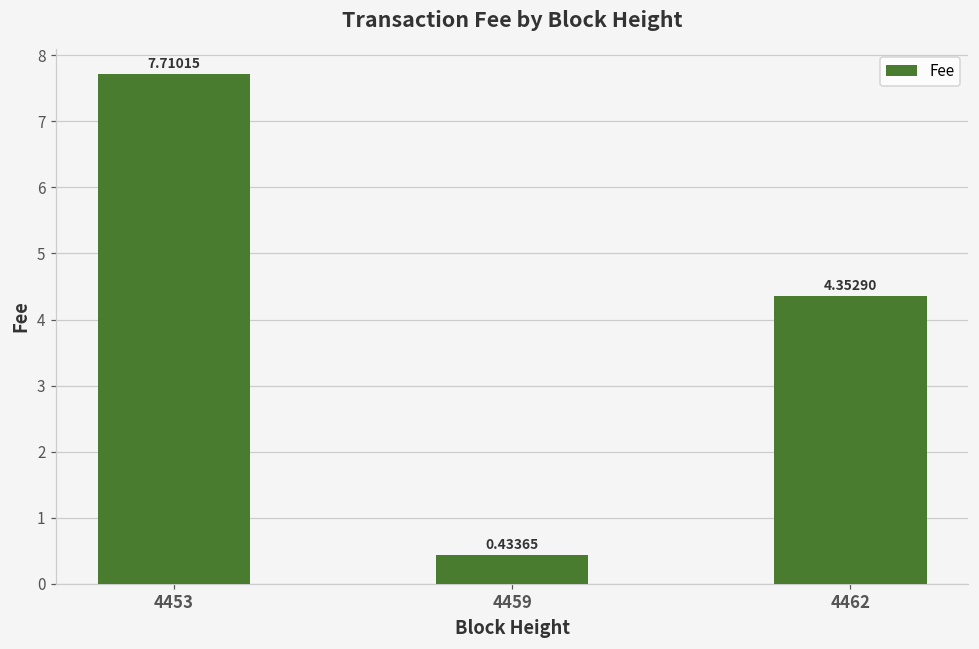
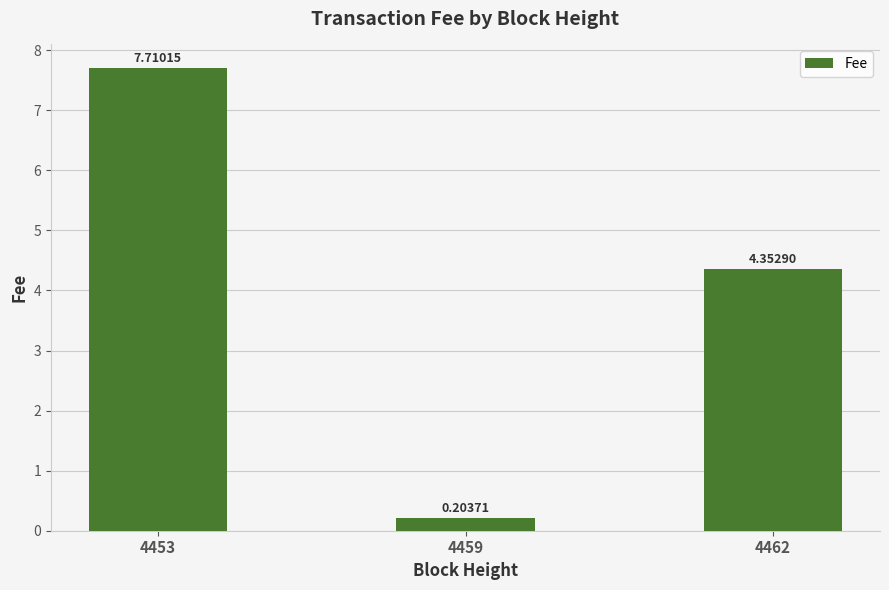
4459: 0.43365 -> 0.20371
